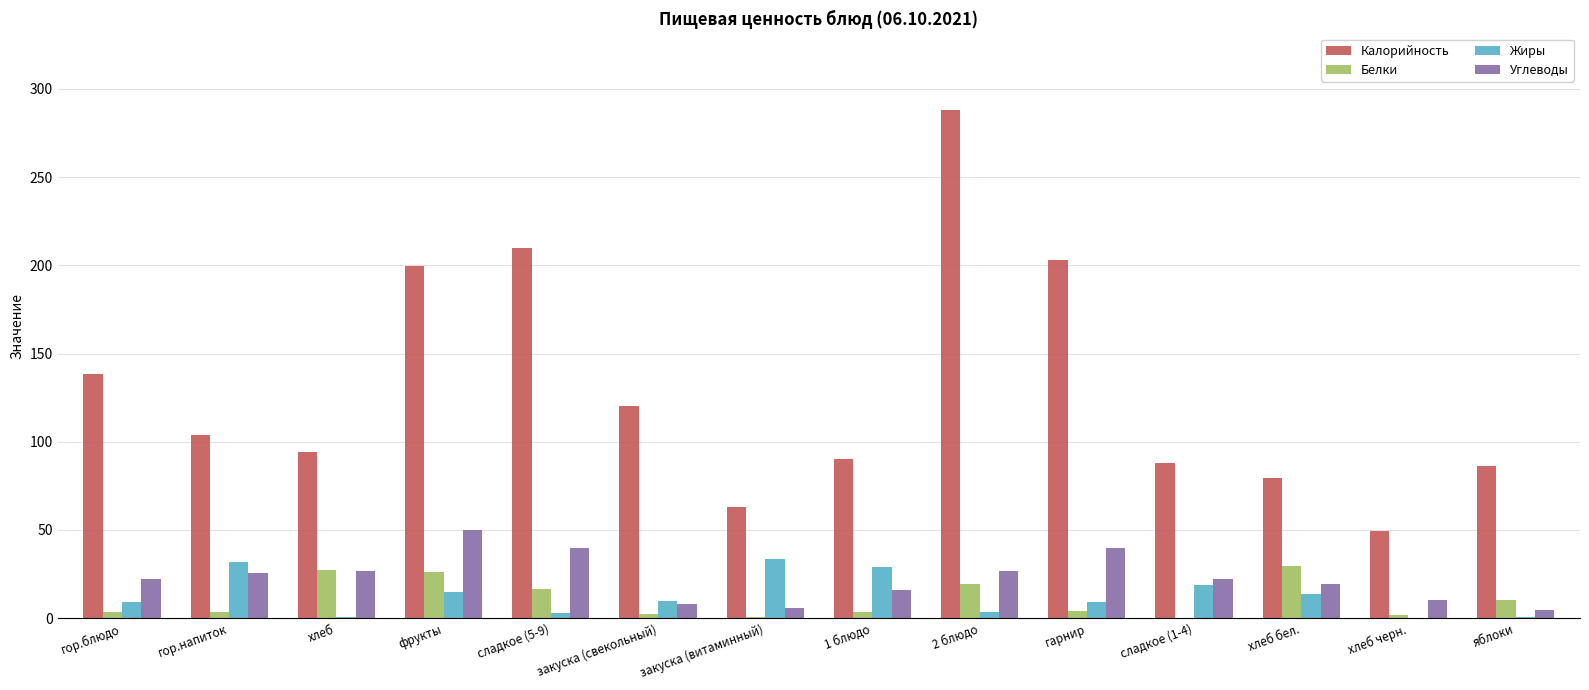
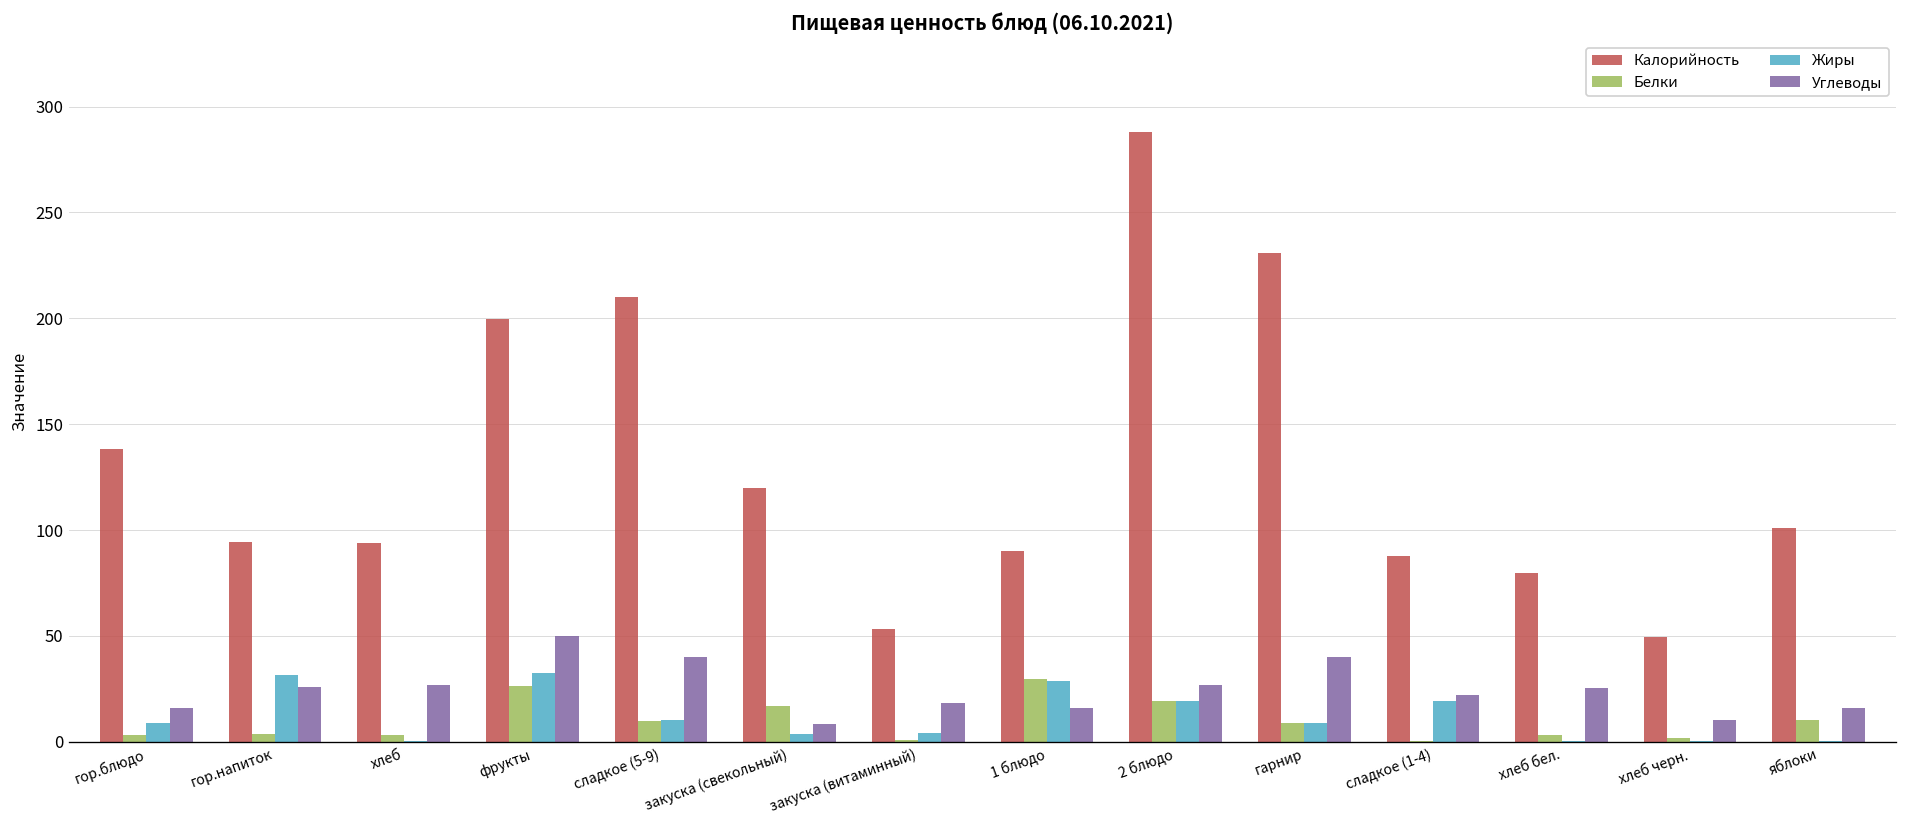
Углеводы, гор.блюдо: 22 -> 16
Калорийность, гор.напиток: 104 -> 94
Белки, хлеб: 28 -> 3
Жиры, фрукты: 15 -> 33
Белки, сладкое (5-9): 17 -> 10
Жиры, сладкое (5-9): 3 -> 10
Белки, закуска (свекольный): 3 -> 17
Жиры, закуска (свекольный): 10 -> 4
Калорийность, закуска (витаминный): 63 -> 53
Жиры, закуска (витаминный): 33 -> 4
Углеводы, закуска (витаминный): 6 -> 19
Белки, 1 блюдо: 3 -> 29
Жиры, 2 блюдо: 3 -> 20
Калорийность, гарнир: 203 -> 231
Белки, гарнир: 4 -> 9
Белки, хлеб бел.: 29 -> 3
Жиры, хлеб бел.: 14 -> 0
Углеводы, хлеб бел.: 19 -> 25
Калорийность, яблоки: 86 -> 101
Углеводы, яблоки: 5 -> 16
